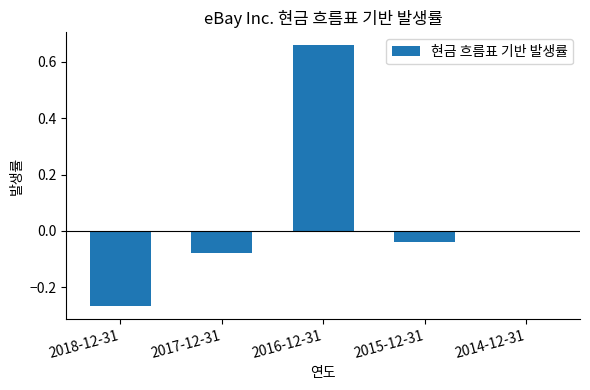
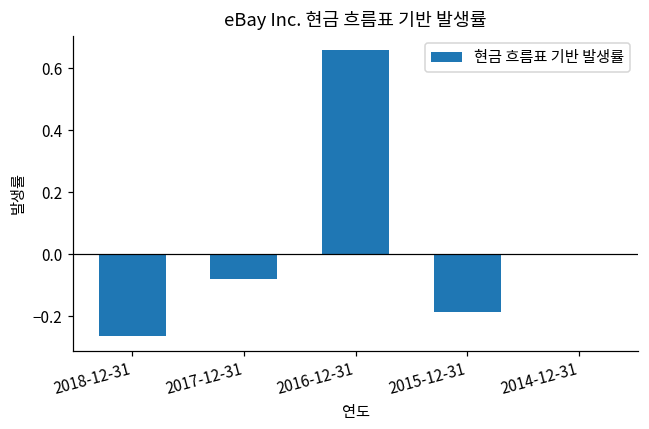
2015-12-31: -0.04 -> -0.19
